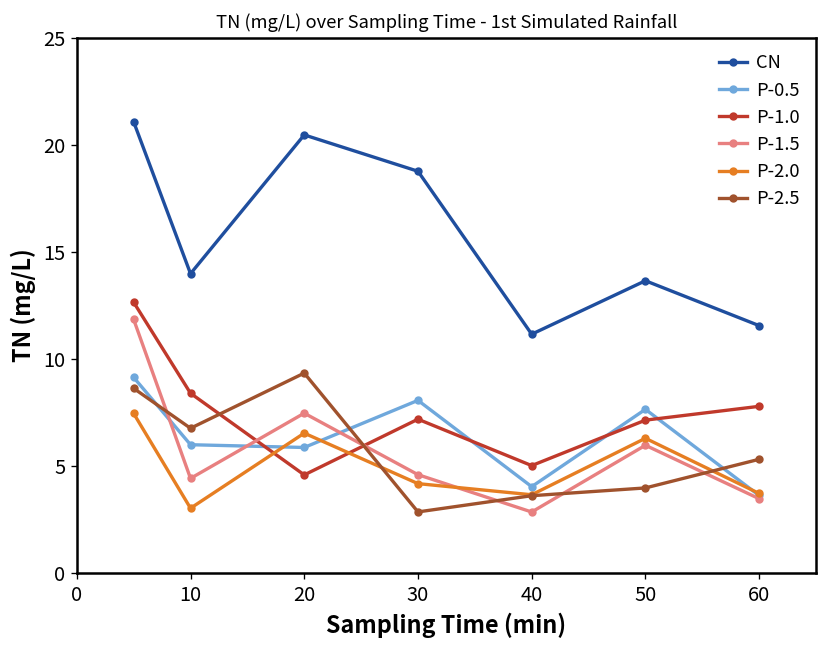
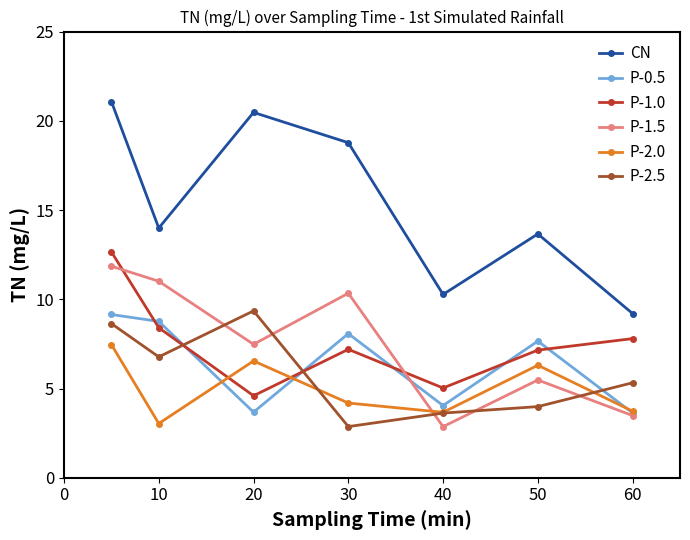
P-0.5, 10: 6.0 -> 8.8
P-1.5, 10: 4.4 -> 11.0
P-0.5, 20: 5.9 -> 3.7
P-1.5, 30: 4.6 -> 10.3
CN, 40: 11.2 -> 10.3
P-1.5, 50: 6.0 -> 5.5
CN, 60: 11.6 -> 9.2
